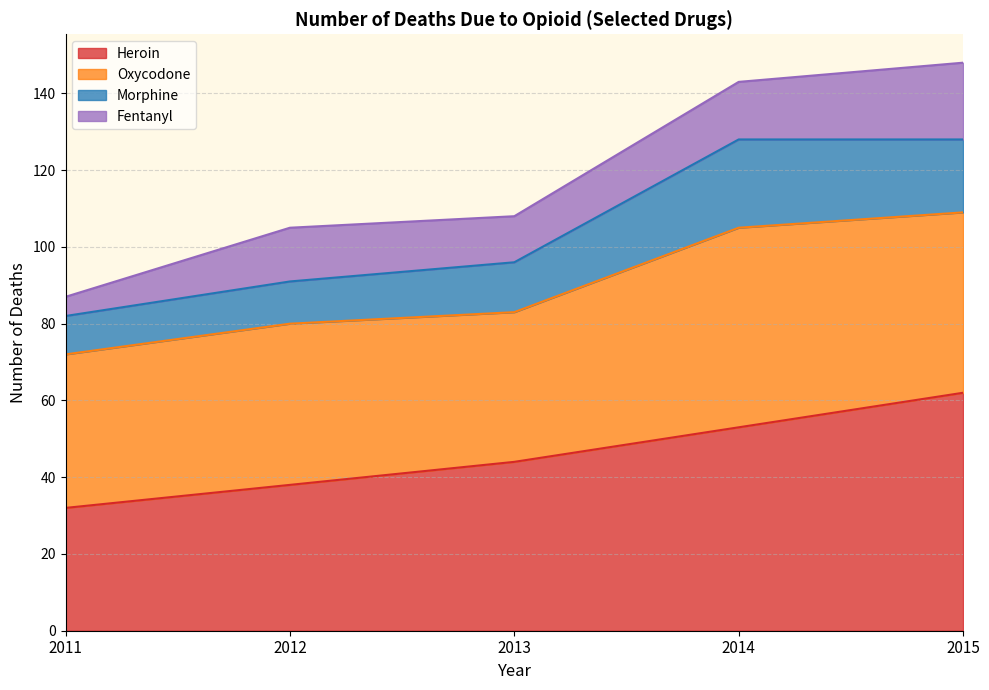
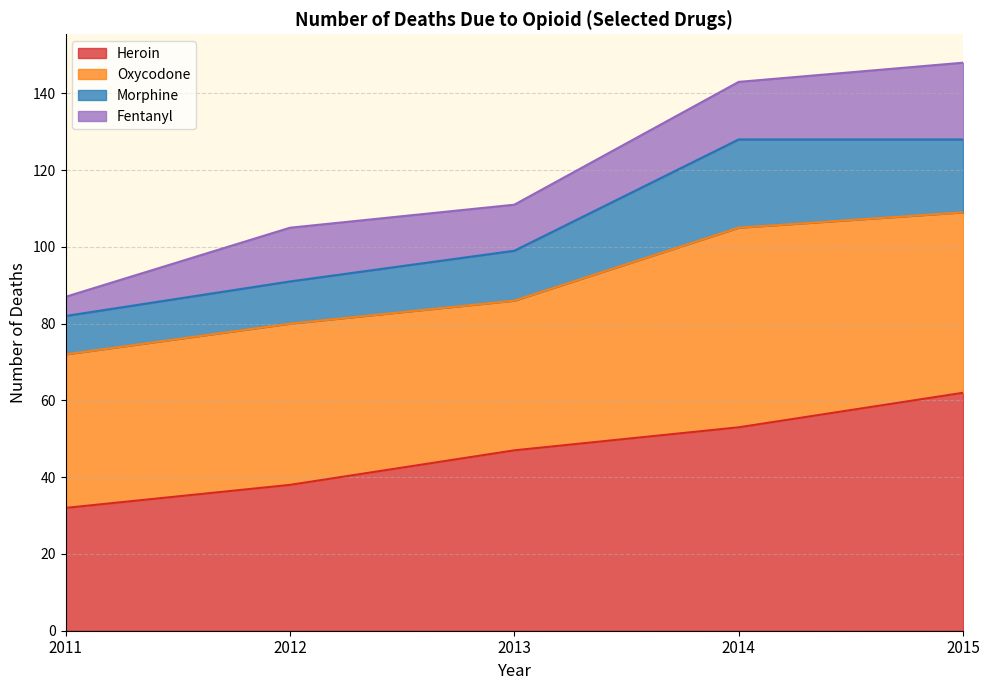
Heroin, 2013: 44 -> 47
